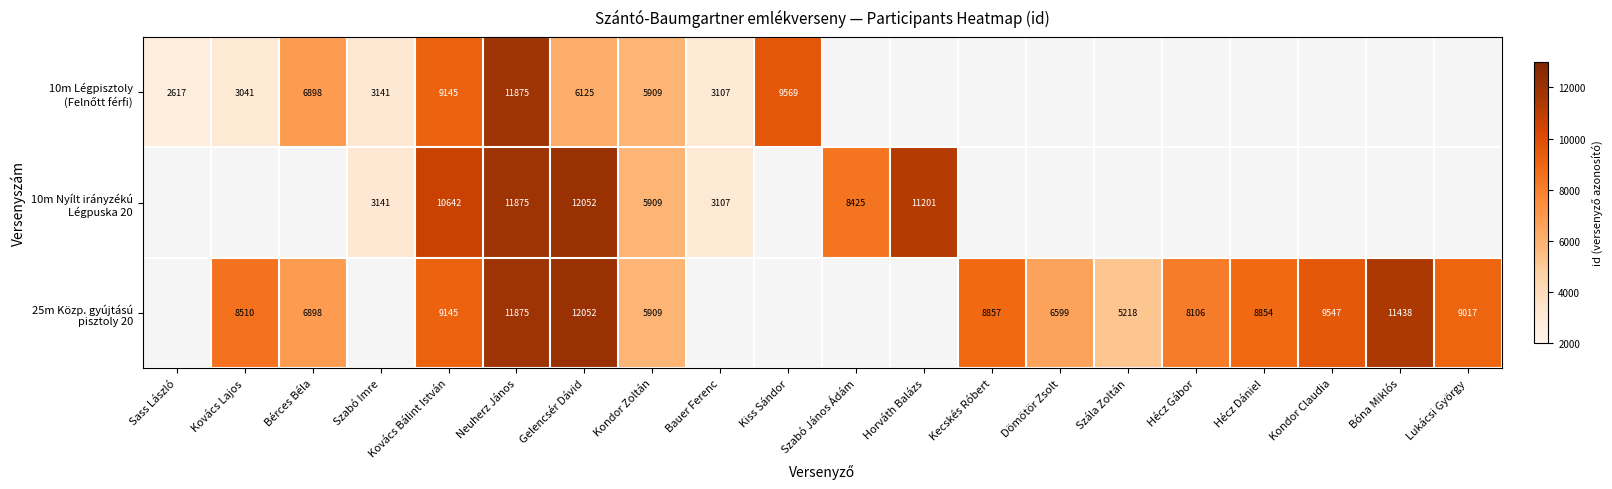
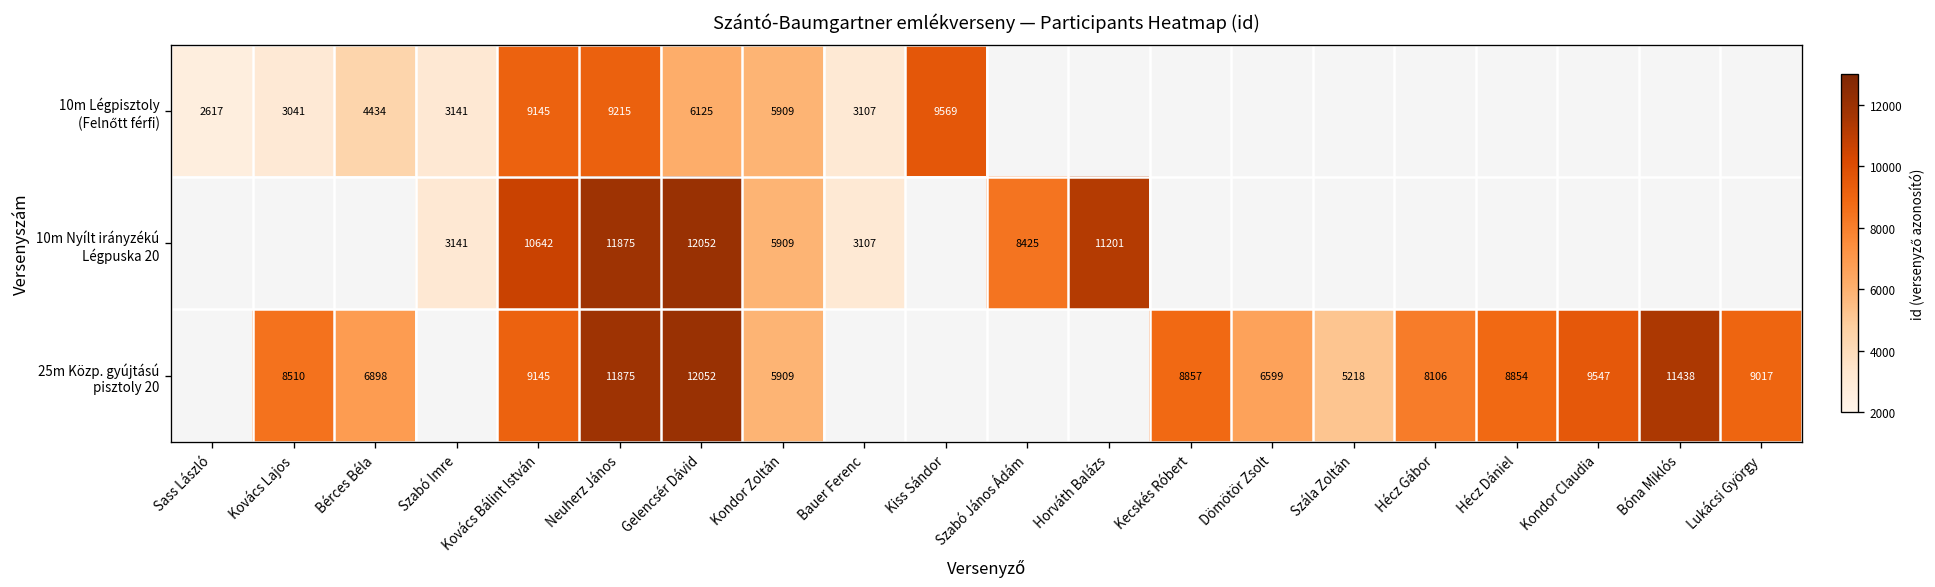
10m Légpisztoly (Felnőtt férfi), Bérces Béla: 6898 -> 4434
10m Légpisztoly (Felnőtt férfi), Neuherz János: 11875 -> 9215
